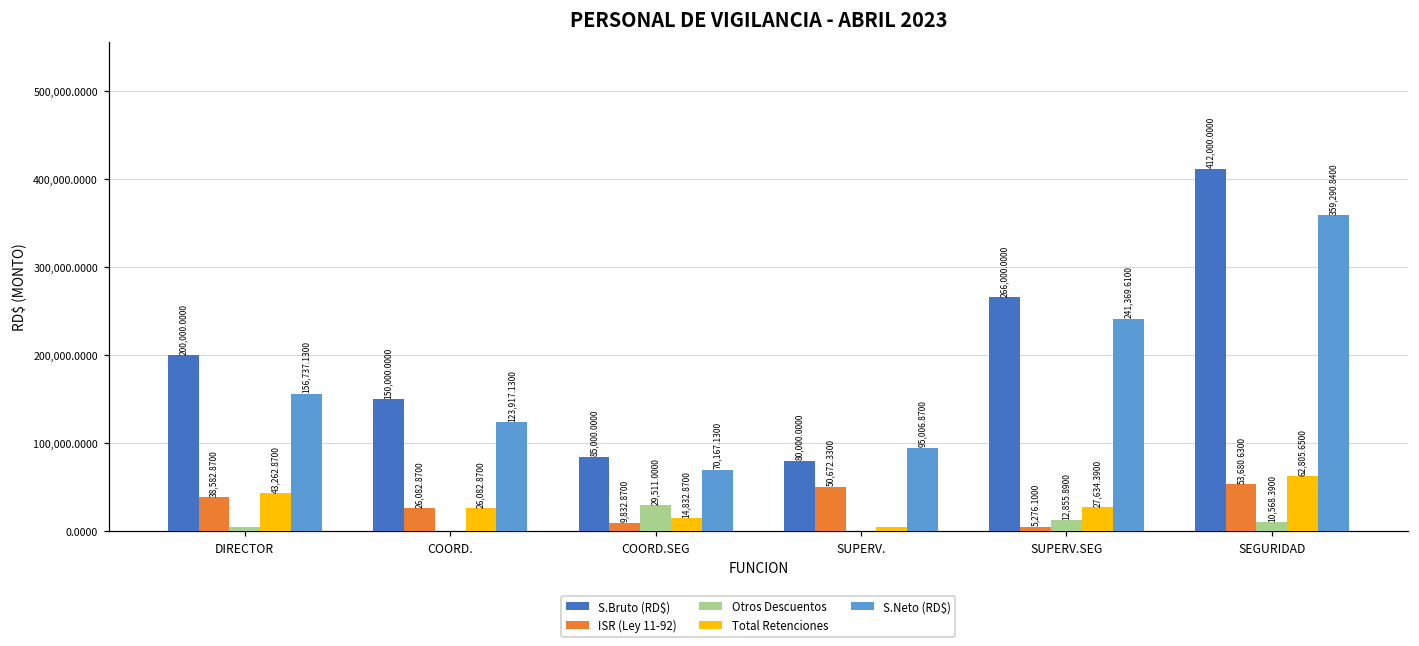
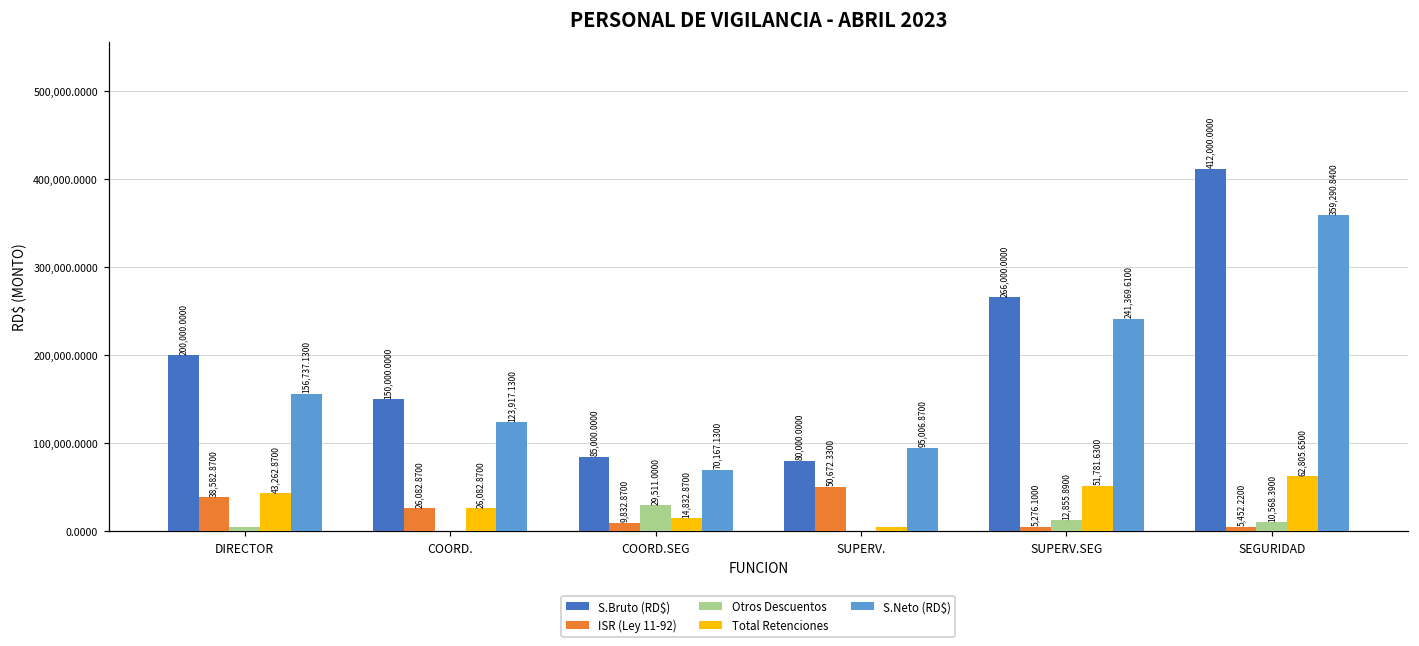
Total Retenciones, SUPERV.SEG: 27,634.3900 -> 51,781.6300
ISR (Ley 11-92), SEGURIDAD: 53,680.6300 -> 5,452.2200
